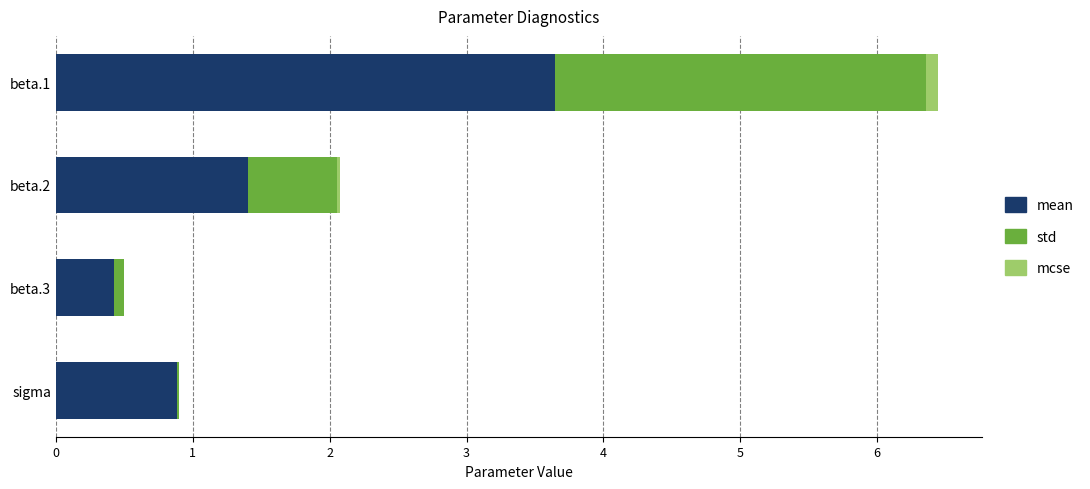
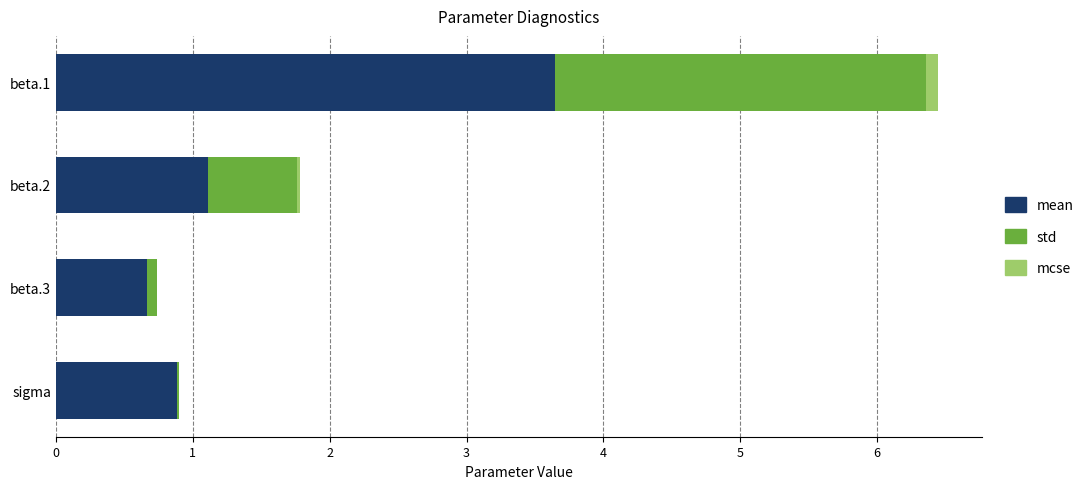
mean, beta.2: 1.40 -> 1.11
mean, beta.3: 0.42 -> 0.66
